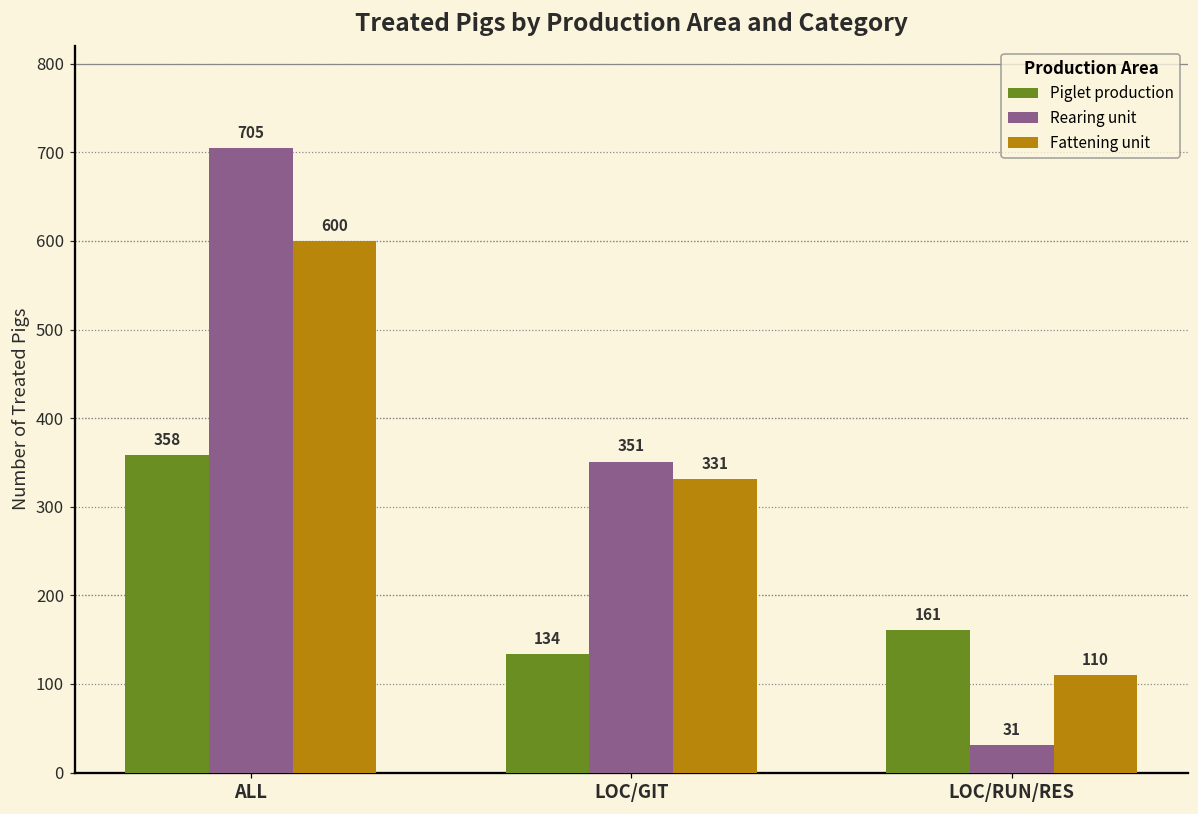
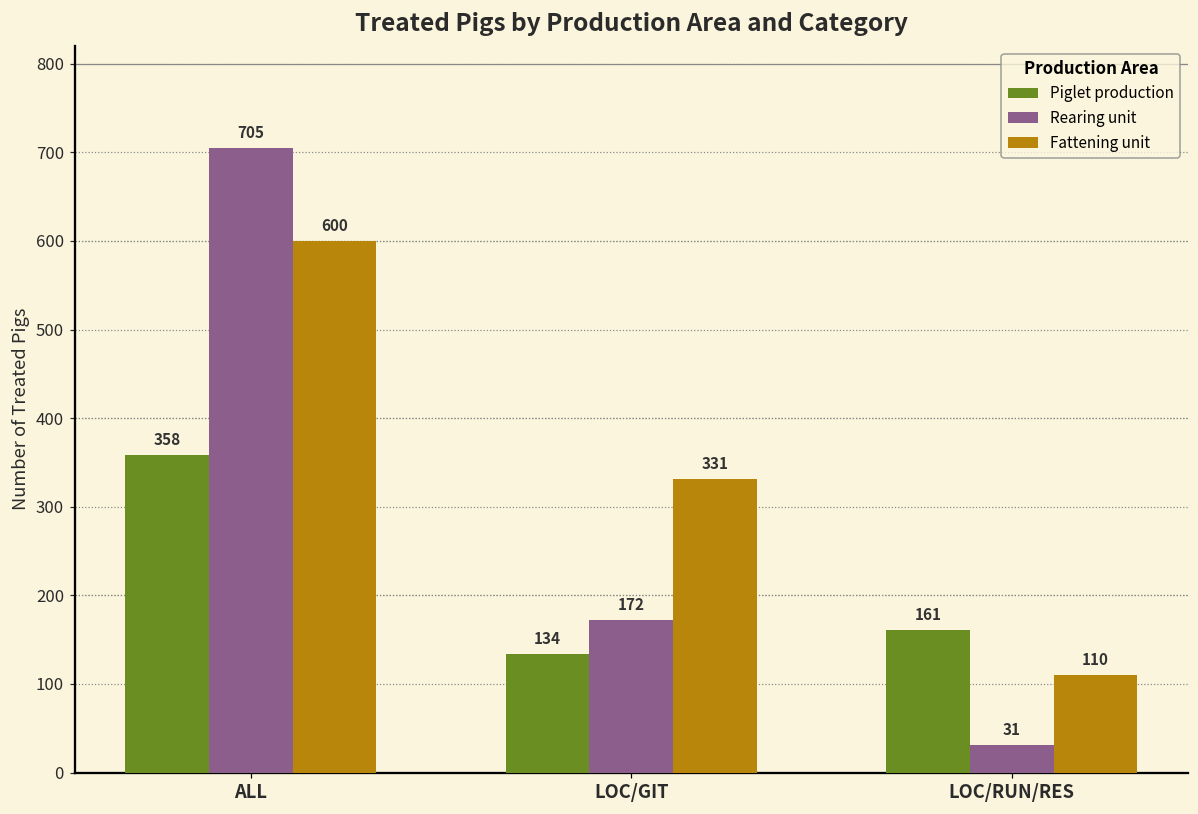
Rearing unit, LOC/GIT: 351 -> 172
